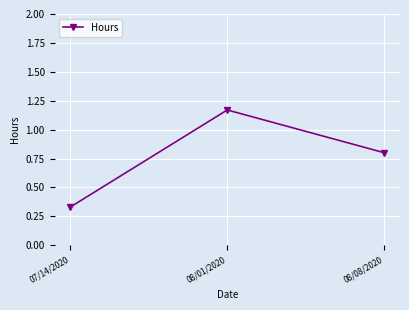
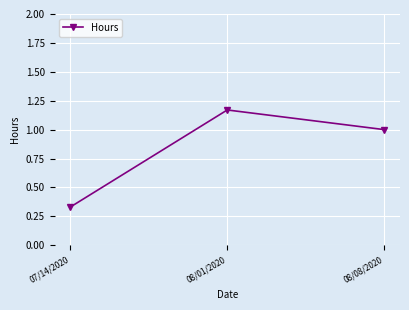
08/08/2020: 0.8 -> 1.0
